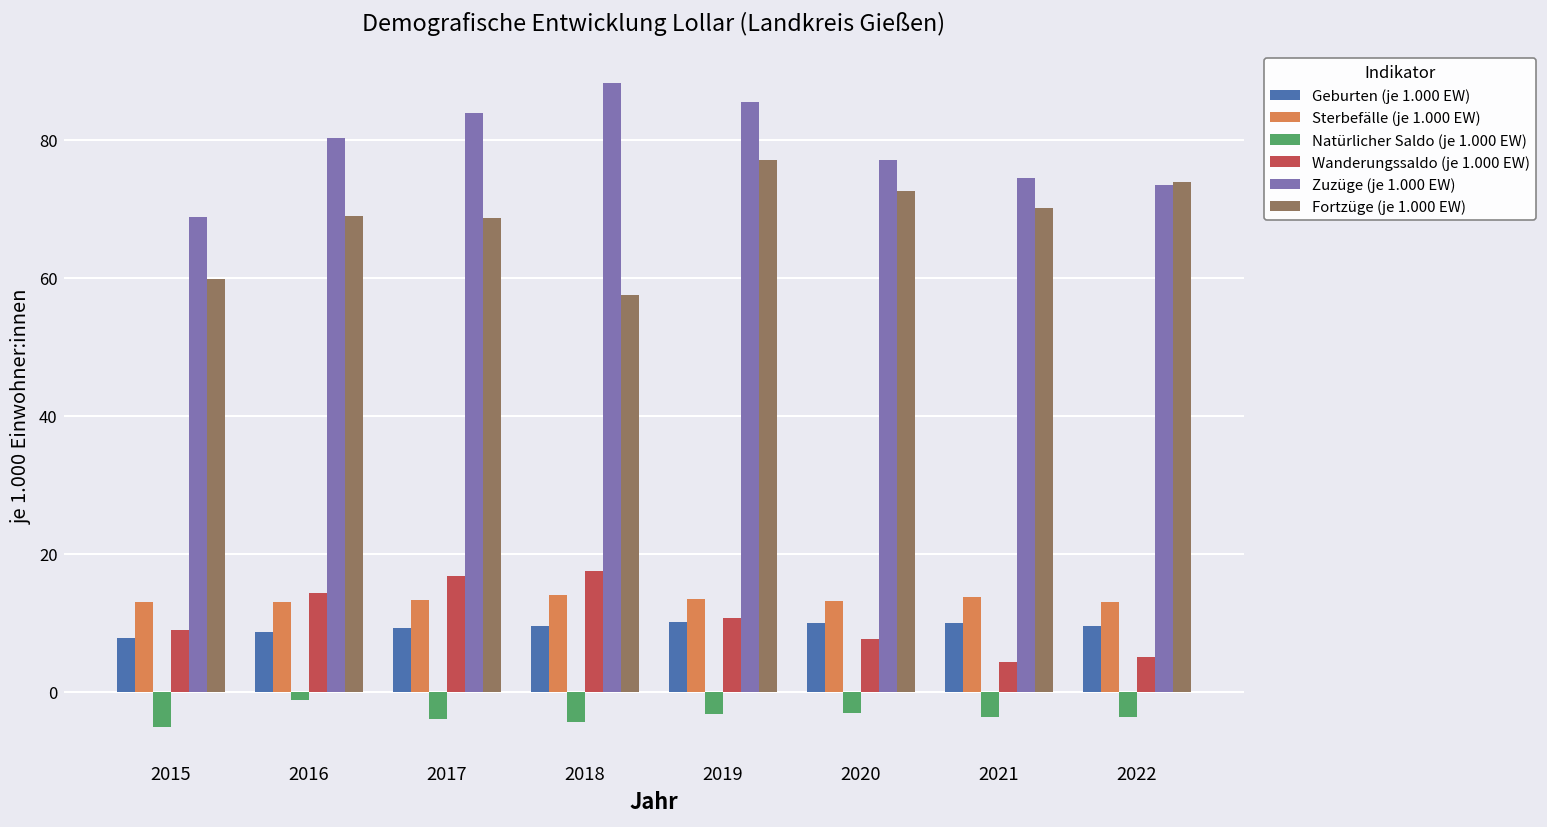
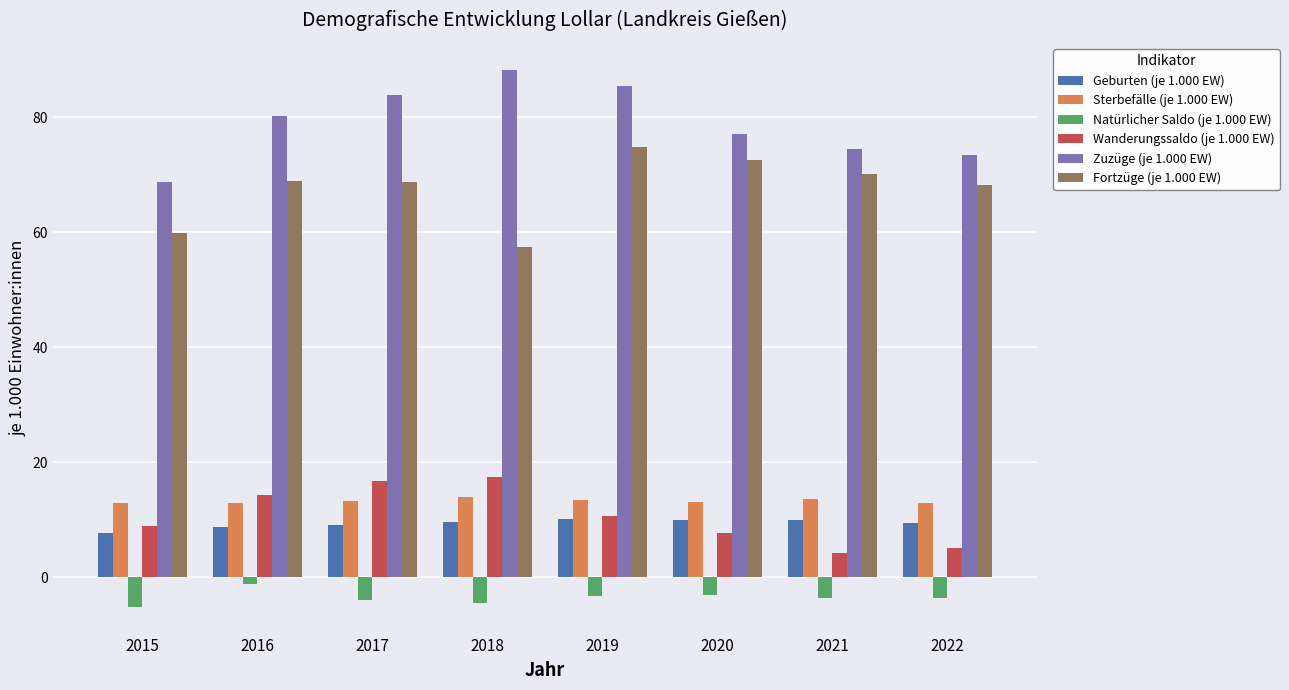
Fortzüge (je 1.000 EW), 2019: 77 -> 75
Fortzüge (je 1.000 EW), 2022: 74 -> 68
